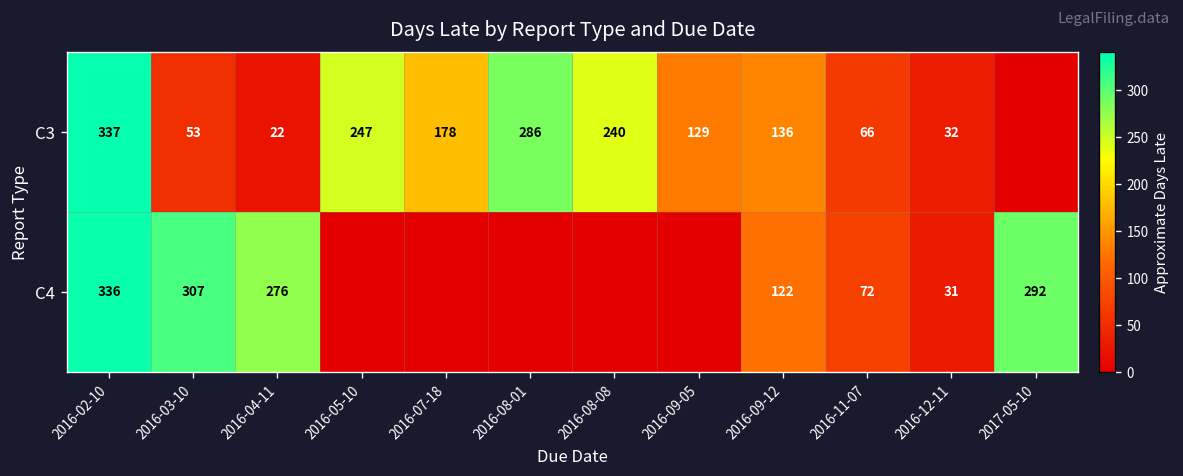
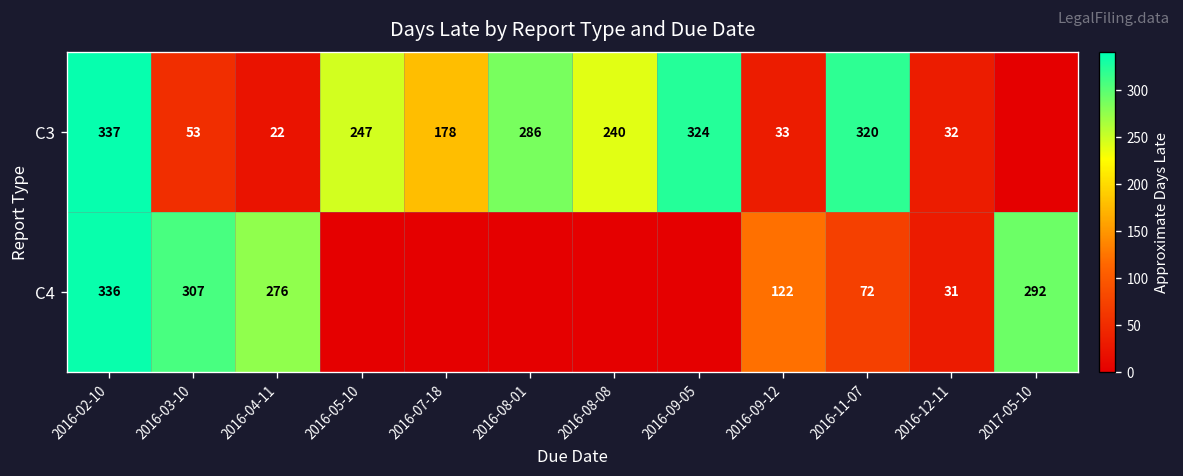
C3, 2016-09-05: 129 -> 324
C3, 2016-09-12: 136 -> 33
C3, 2016-11-07: 66 -> 320
